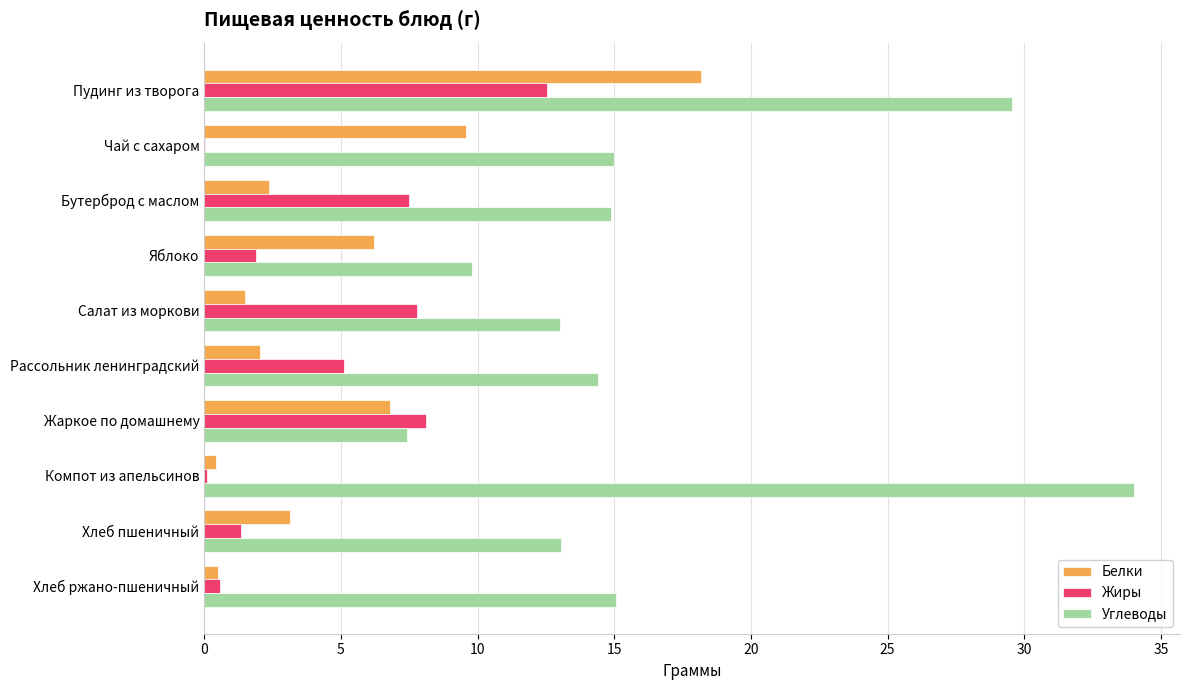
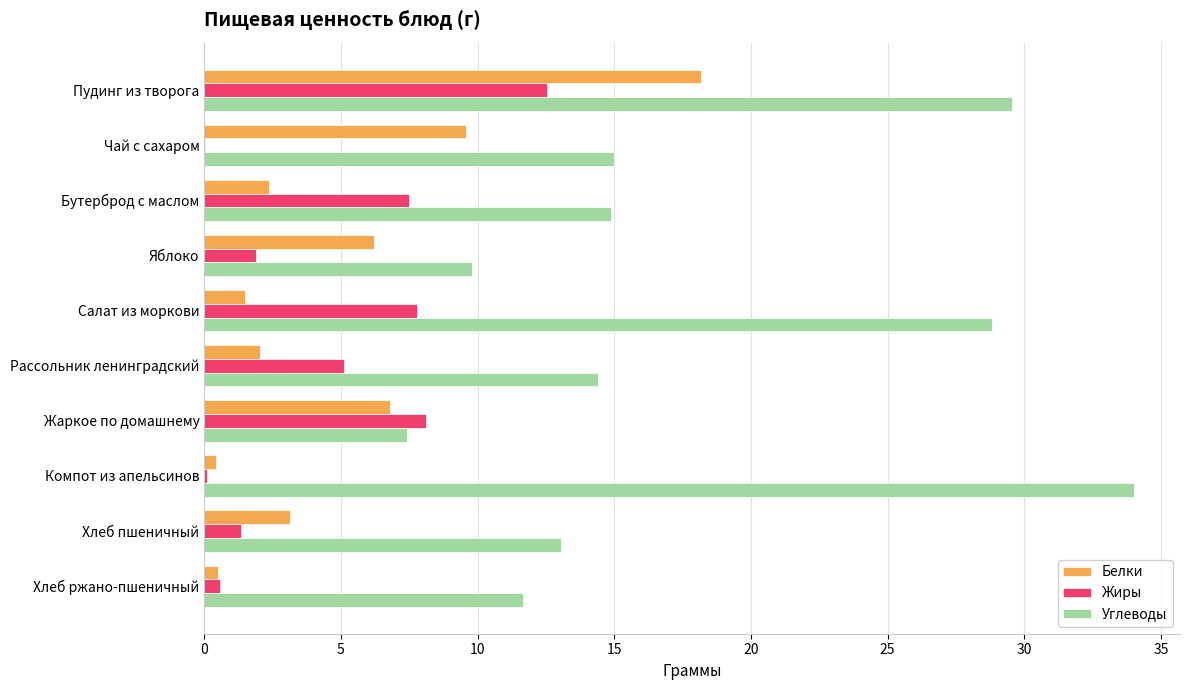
Углеводы, Салат из моркови: 13.0 -> 28.8
Углеводы, Хлеб ржано-пшеничный: 15.1 -> 11.7
